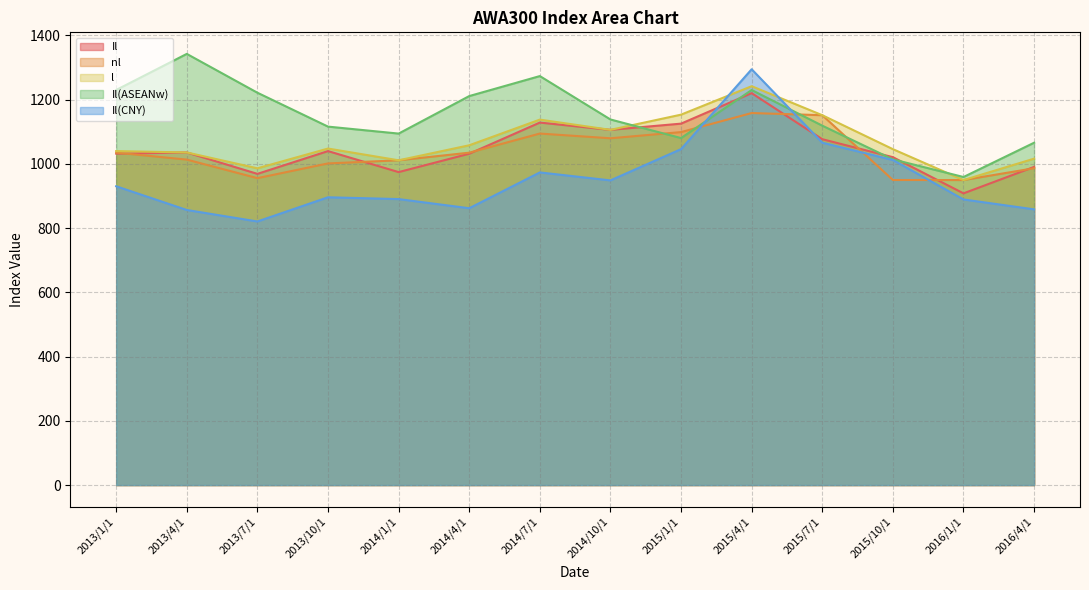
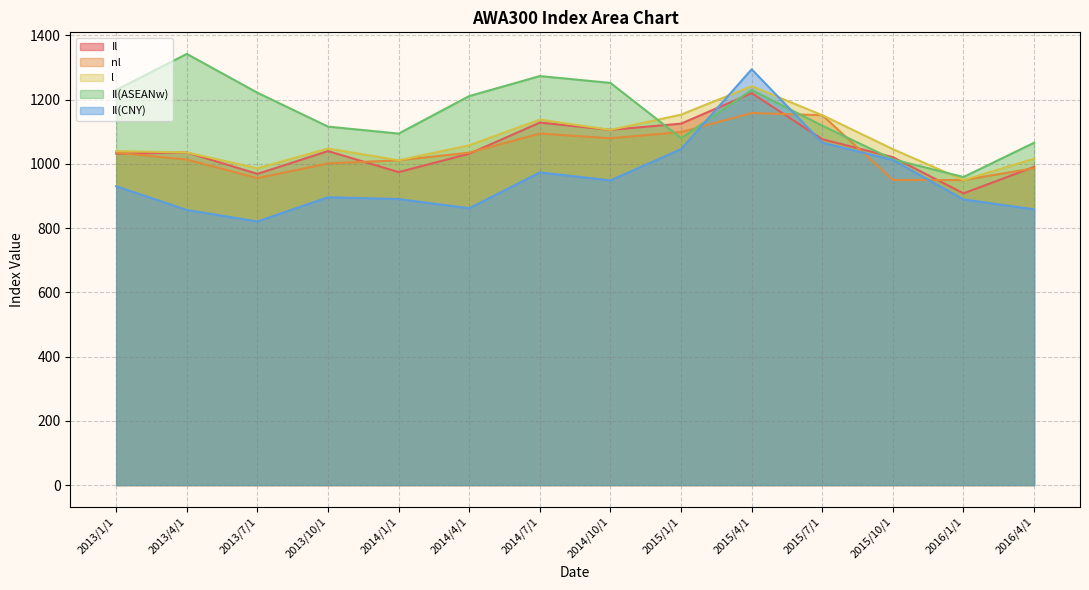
Il(ASEANw), 2014/10/1: 1140 -> 1250
